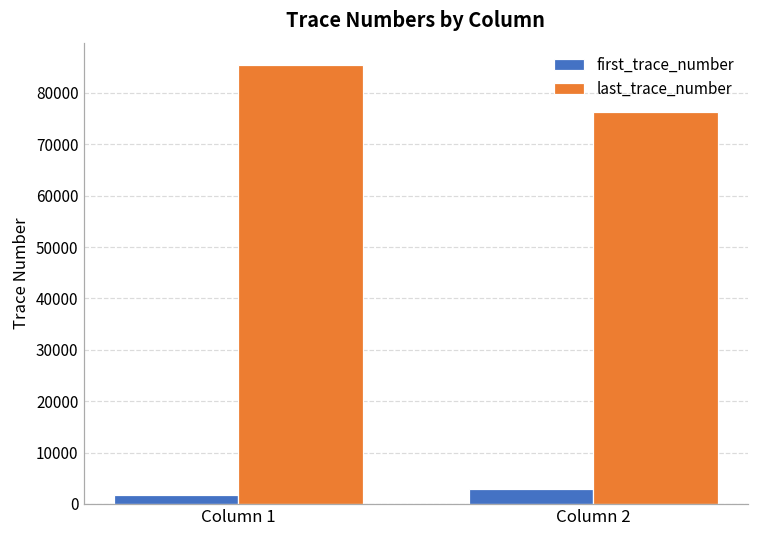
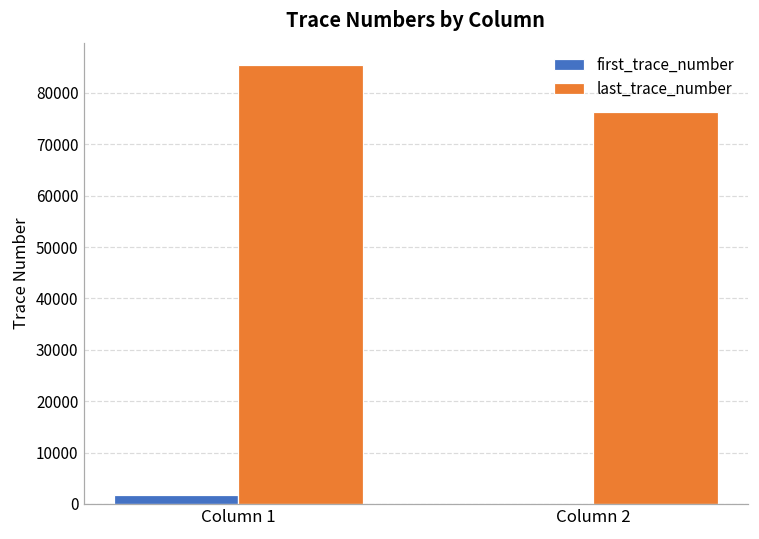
first_trace_number, Column 2: 3000 -> 0
